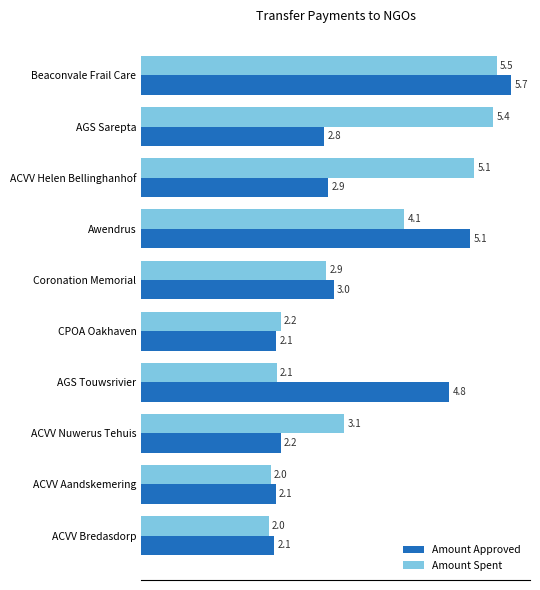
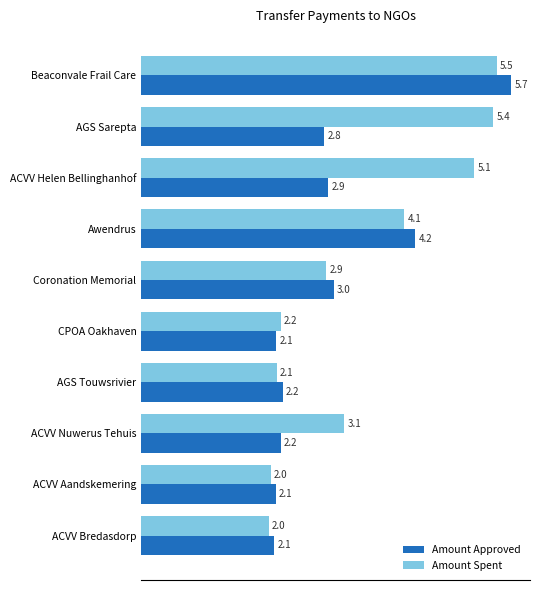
Amount Approved, Awendrus: 5.1 -> 4.2
Amount Approved, AGS Touwsrivier: 4.8 -> 2.2
